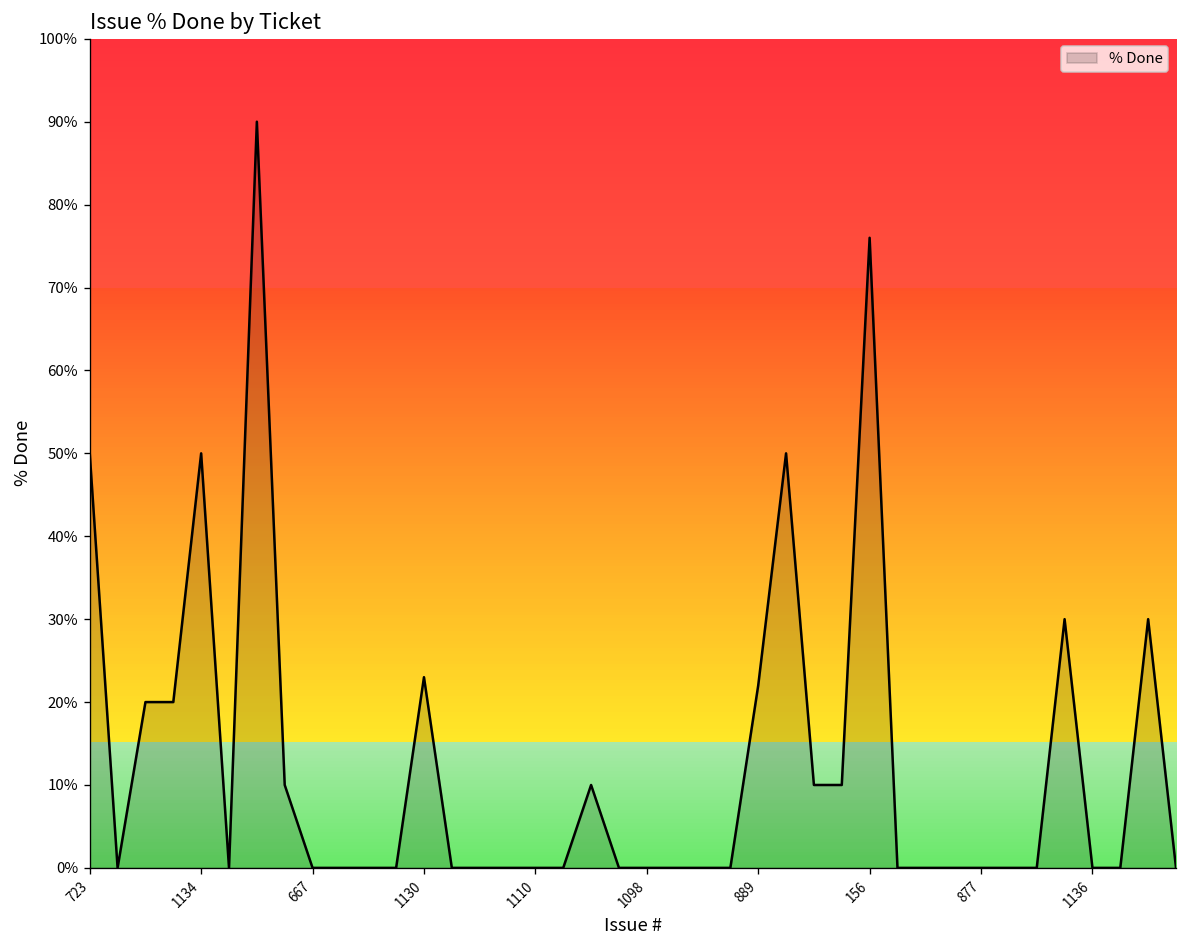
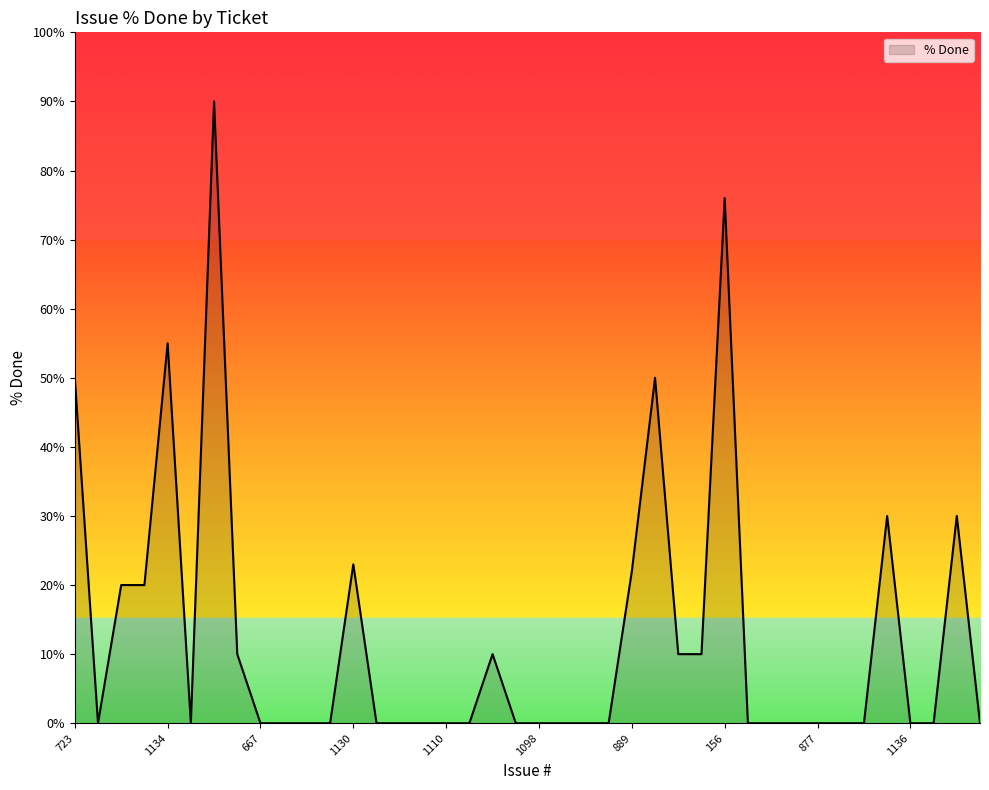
1134: 50% -> 55%
